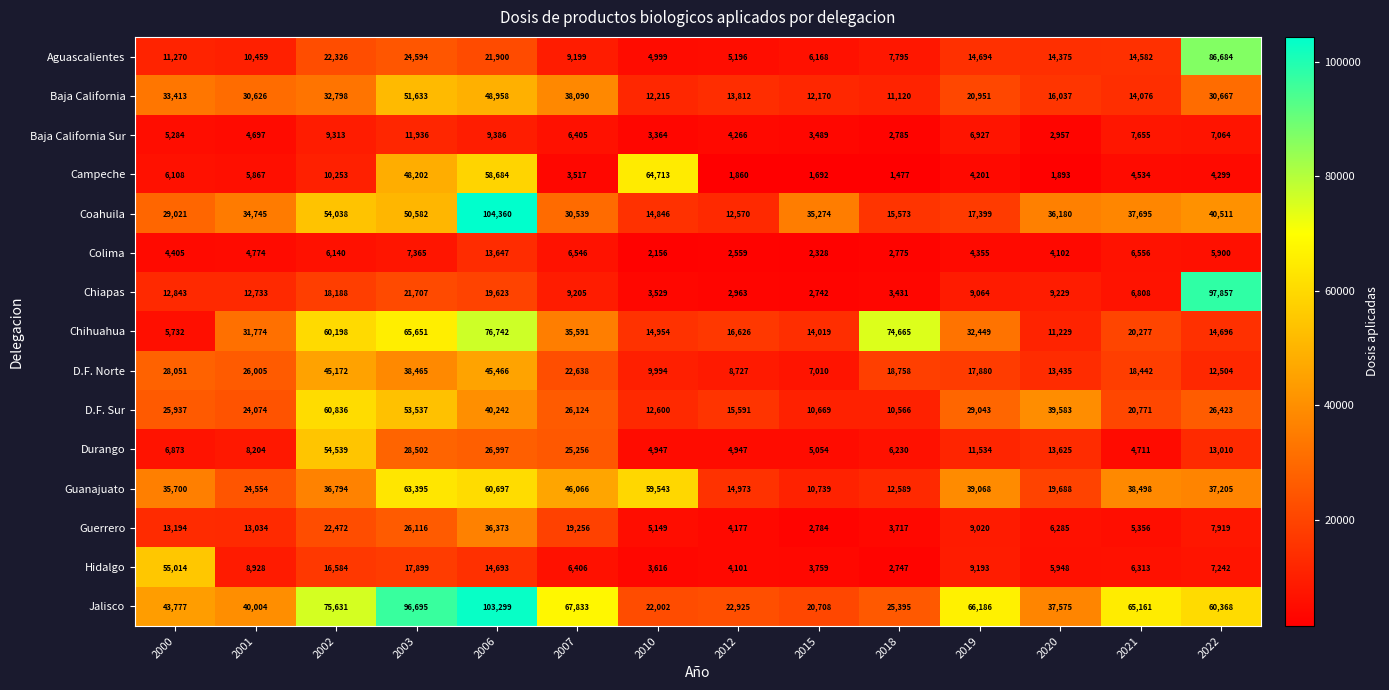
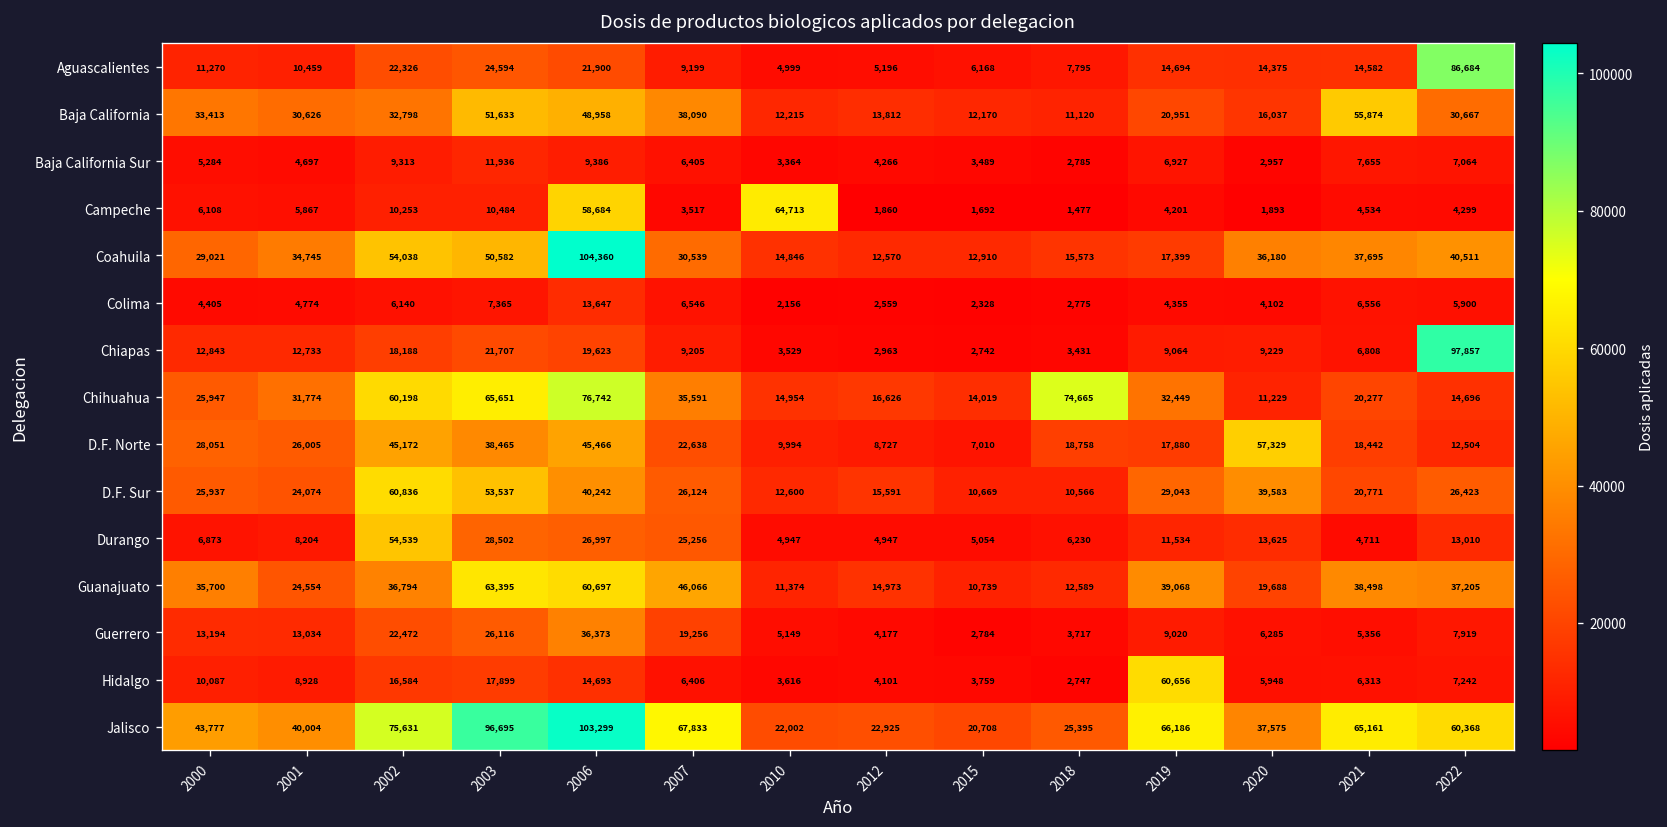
Baja California, 2021: 14,076 -> 55,874
Campeche, 2003: 48,202 -> 10,484
Coahuila, 2015: 35,274 -> 12,910
Chihuahua, 2000: 5,732 -> 25,947
D.F. Norte, 2020: 13,435 -> 57,329
Guanajuato, 2010: 59,543 -> 11,374
Hidalgo, 2000: 55,014 -> 10,087
Hidalgo, 2019: 9,193 -> 60,656
